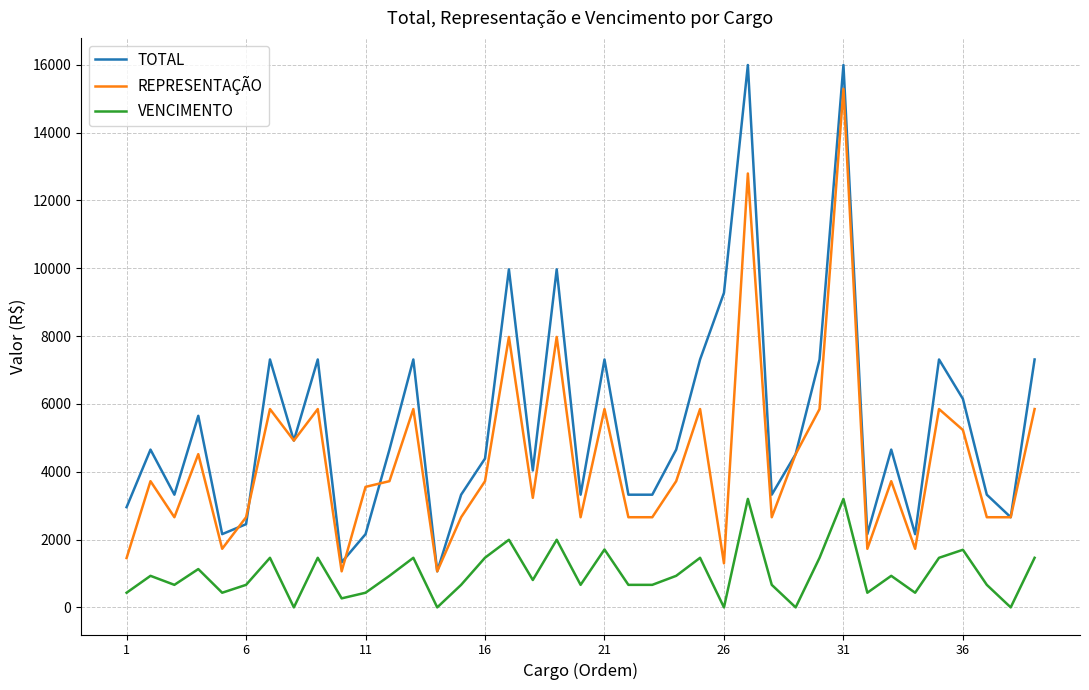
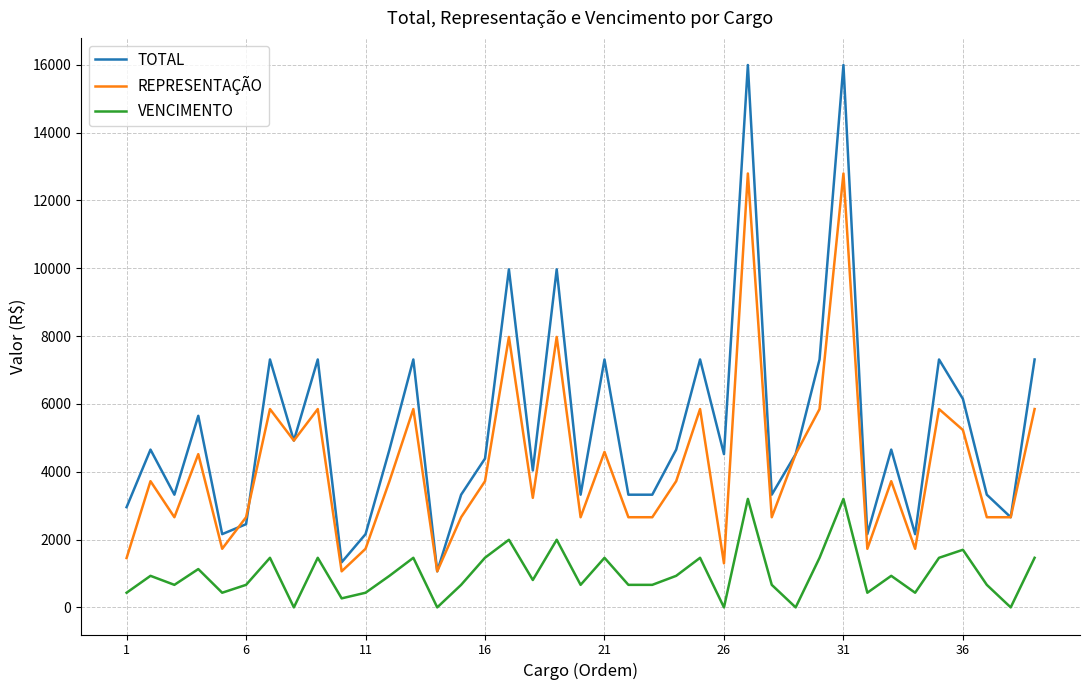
REPRESENTAÇÃO, 11: 3600 -> 1700
REPRESENTAÇÃO, 21: 5800 -> 4600
VENCIMENTO, 21: 1700 -> 1500
TOTAL, 26: 9300 -> 4500
REPRESENTAÇÃO, 31: 15300 -> 12800
